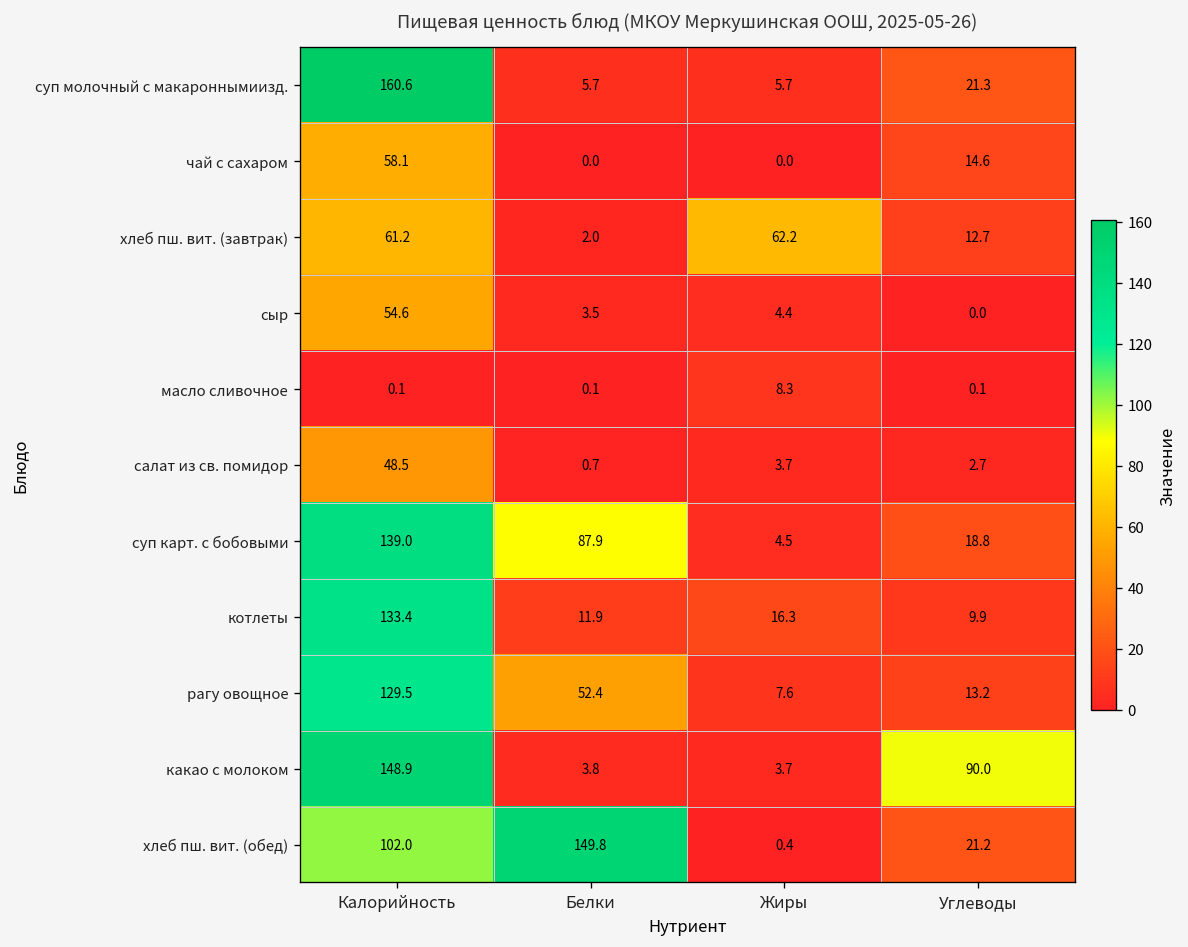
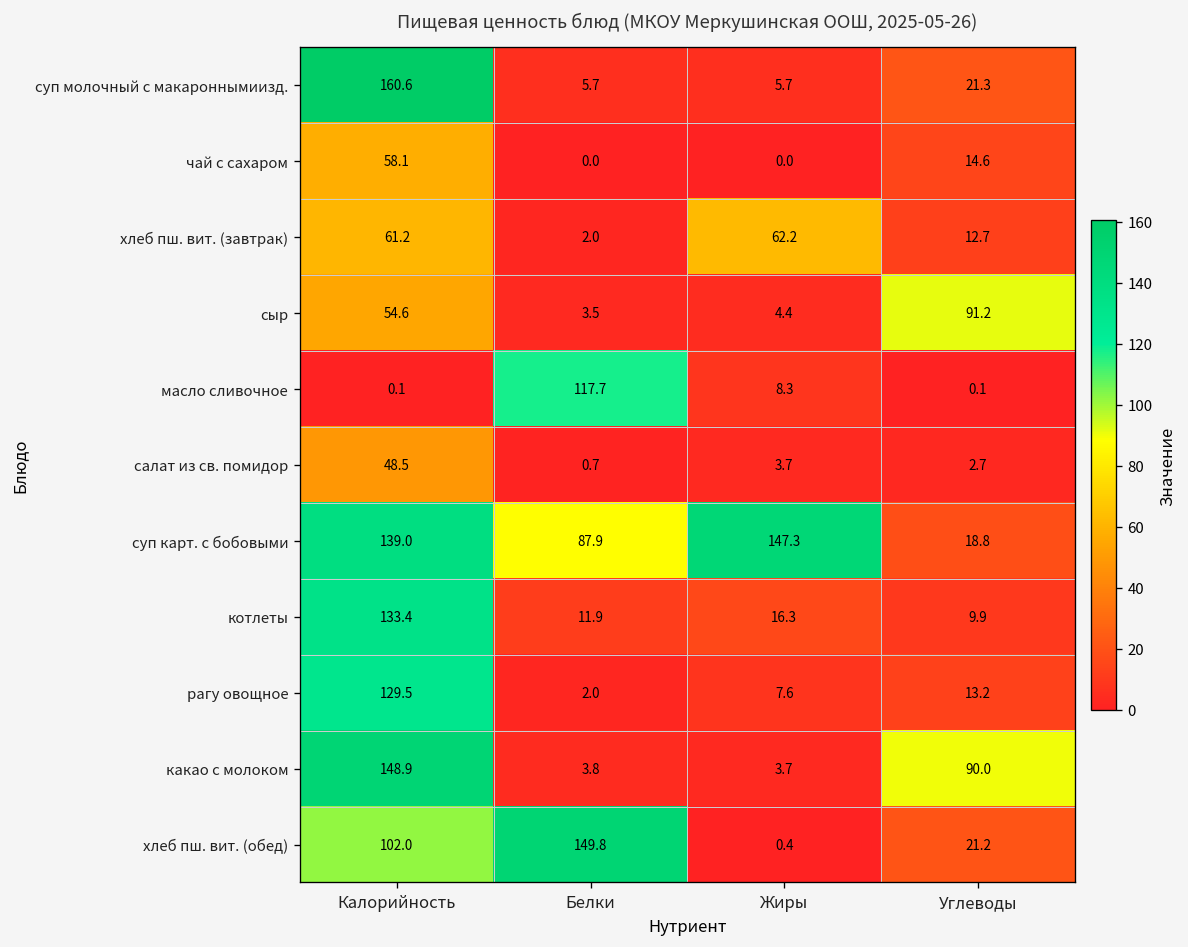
сыр, Углеводы: 0.0 -> 91.2
масло сливочное, Белки: 0.1 -> 117.7
суп карт. с бобовыми, Жиры: 4.5 -> 147.3
рагу овощное, Белки: 52.4 -> 2.0
